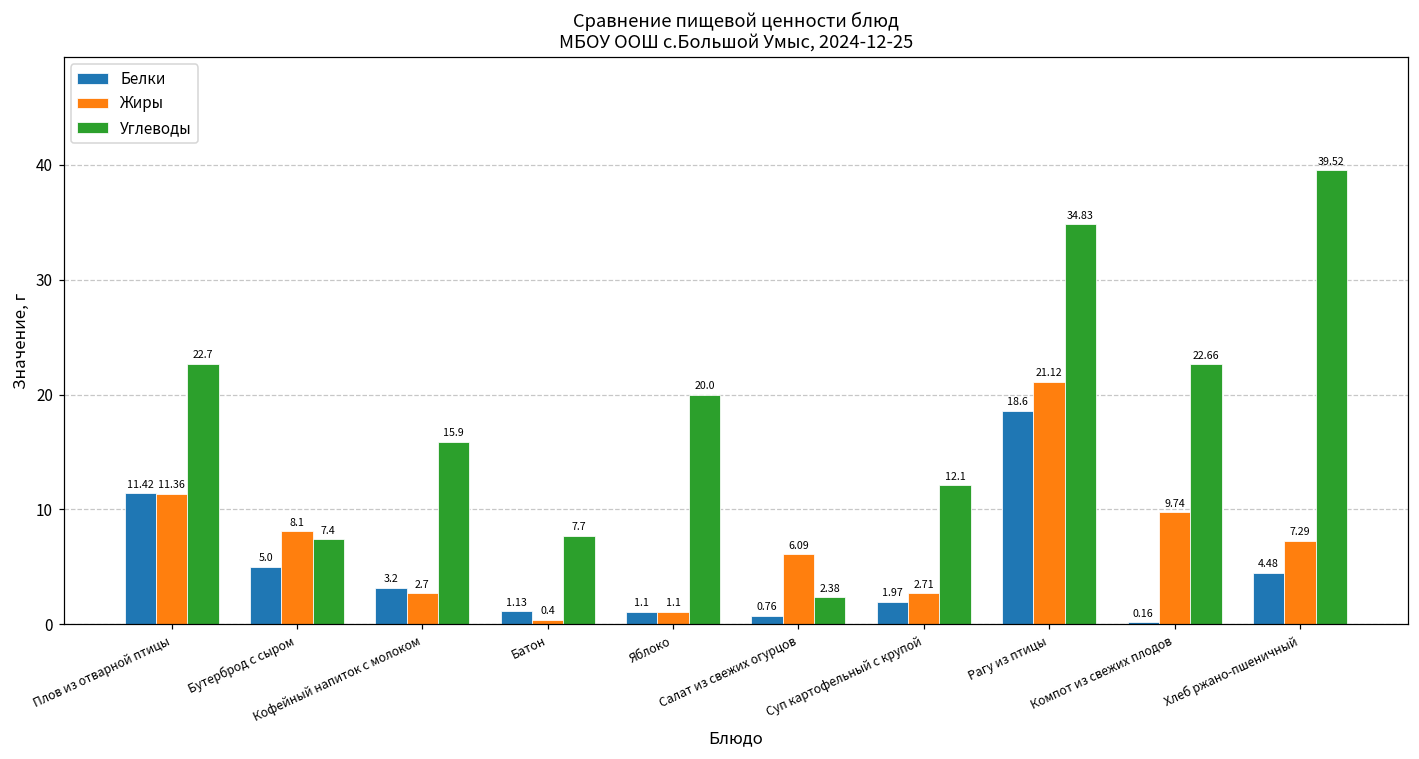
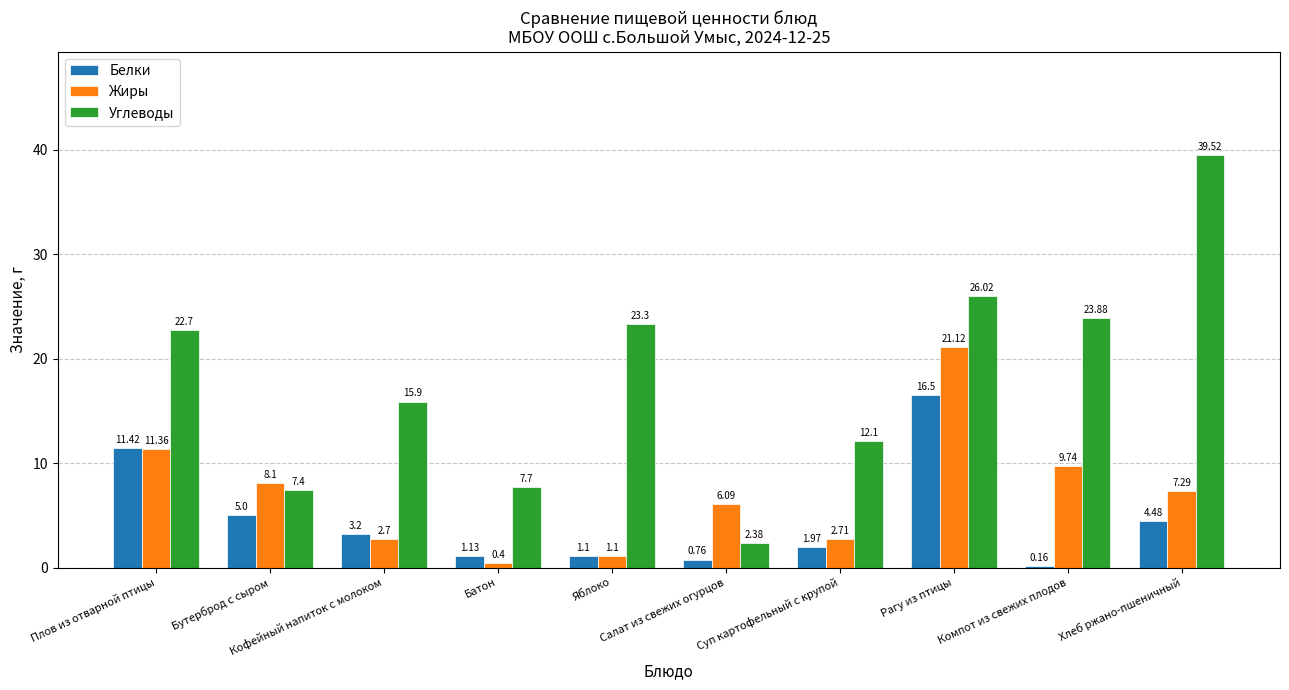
Углеводы, Яблоко: 20.0 -> 23.3
Белки, Рагу из птицы: 18.6 -> 16.5
Углеводы, Рагу из птицы: 34.83 -> 26.02
Углеводы, Компот из свежих плодов: 22.66 -> 23.88
